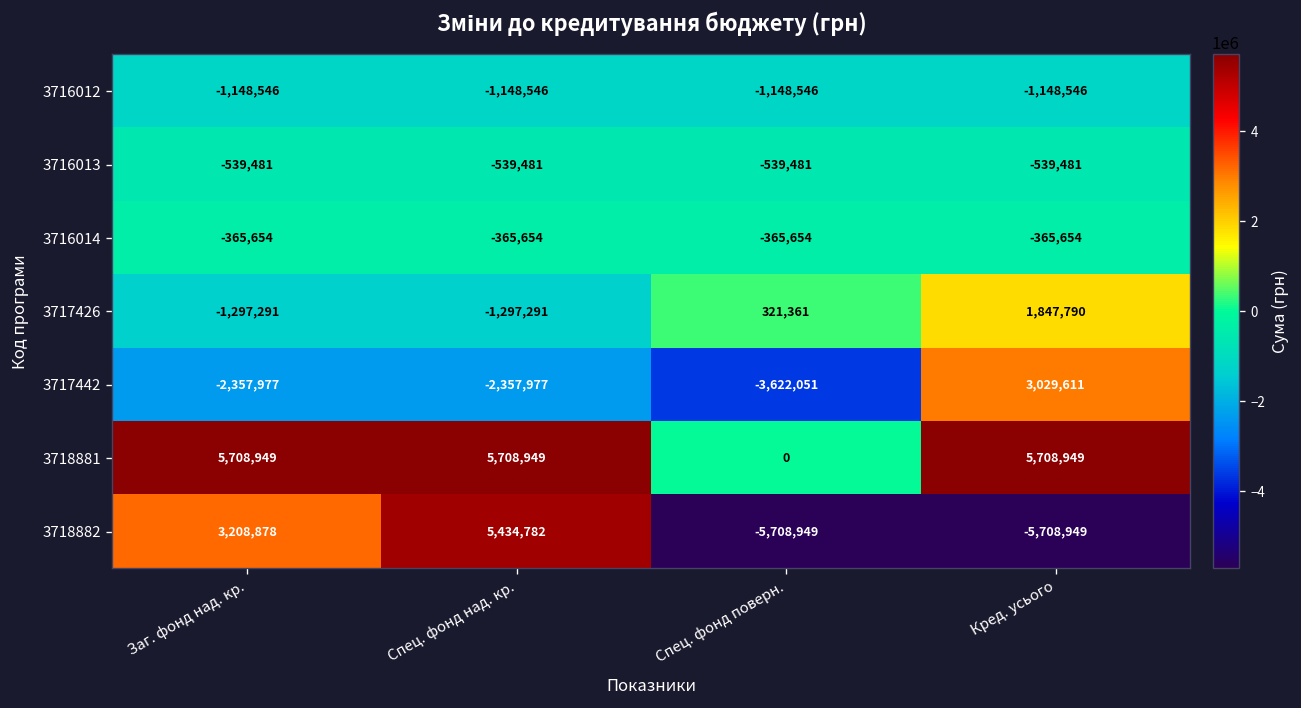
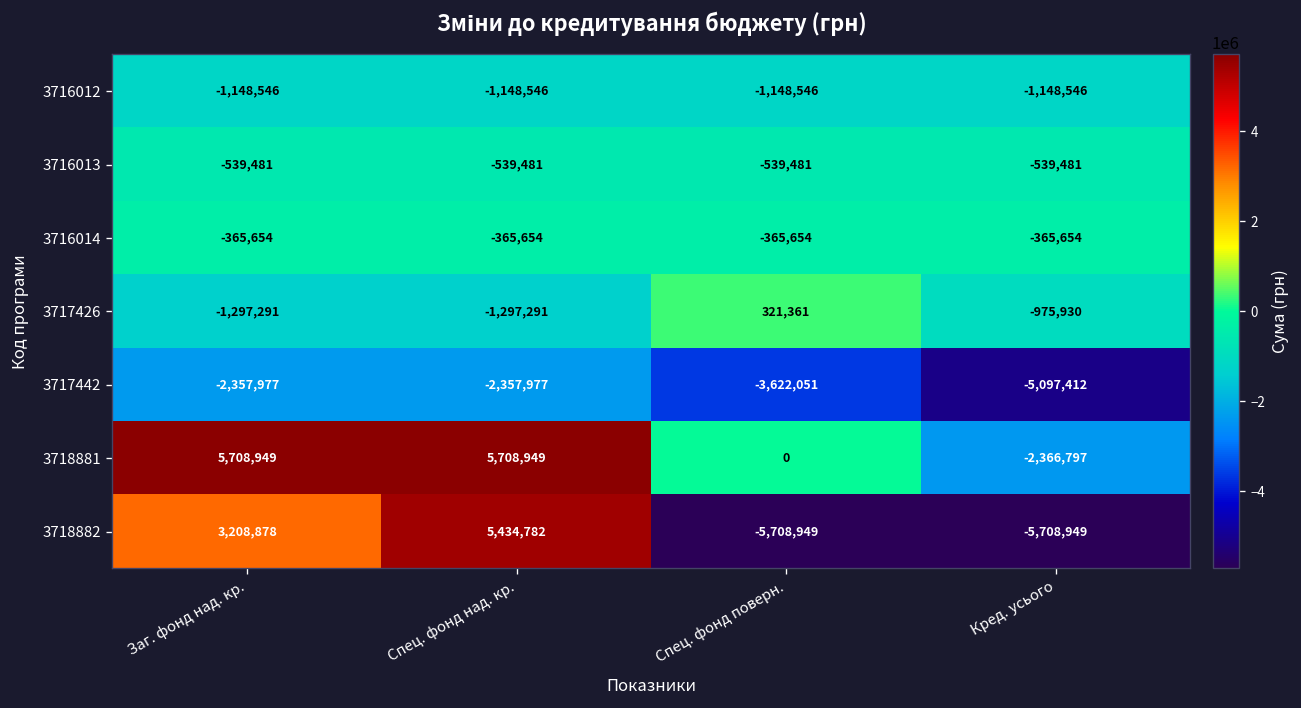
3717426, Кред. усього: 1,847,790 -> -975,930
3717442, Кред. усього: 3,029,611 -> -5,097,412
3718881, Кред. усього: 5,708,949 -> -2,366,797
